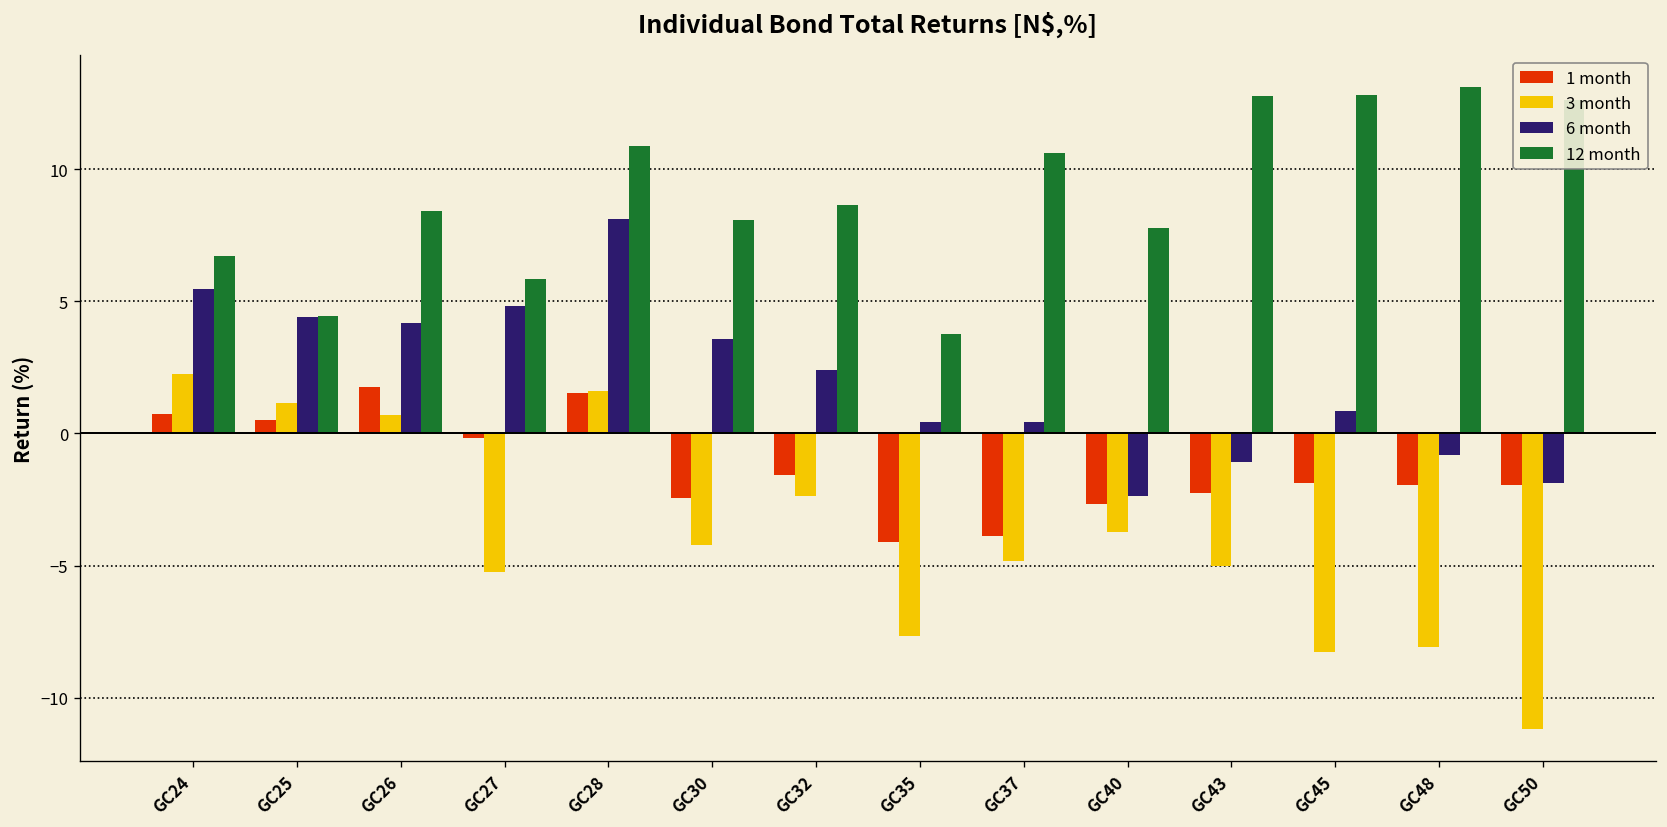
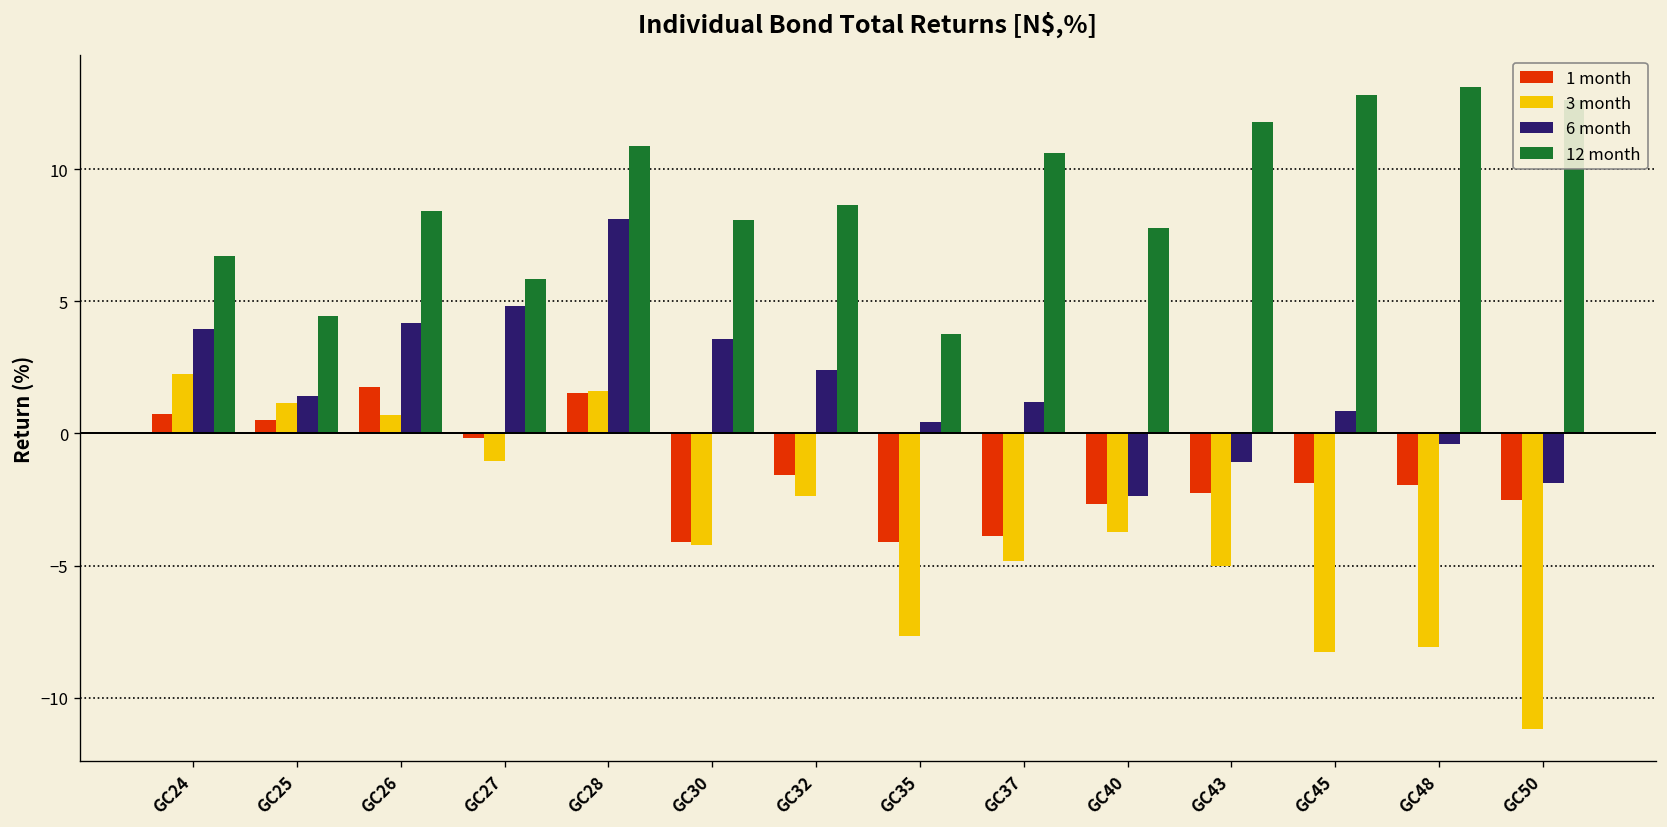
6 month, GC24: 5.5 -> 4.0
6 month, GC25: 4.4 -> 1.4
3 month, GC27: -5.3 -> -1.0
1 month, GC30: -2.4 -> -4.1
6 month, GC37: 0.4 -> 1.2
12 month, GC43: 12.8 -> 11.8
6 month, GC48: -0.8 -> -0.4
1 month, GC50: -1.9 -> -2.5
